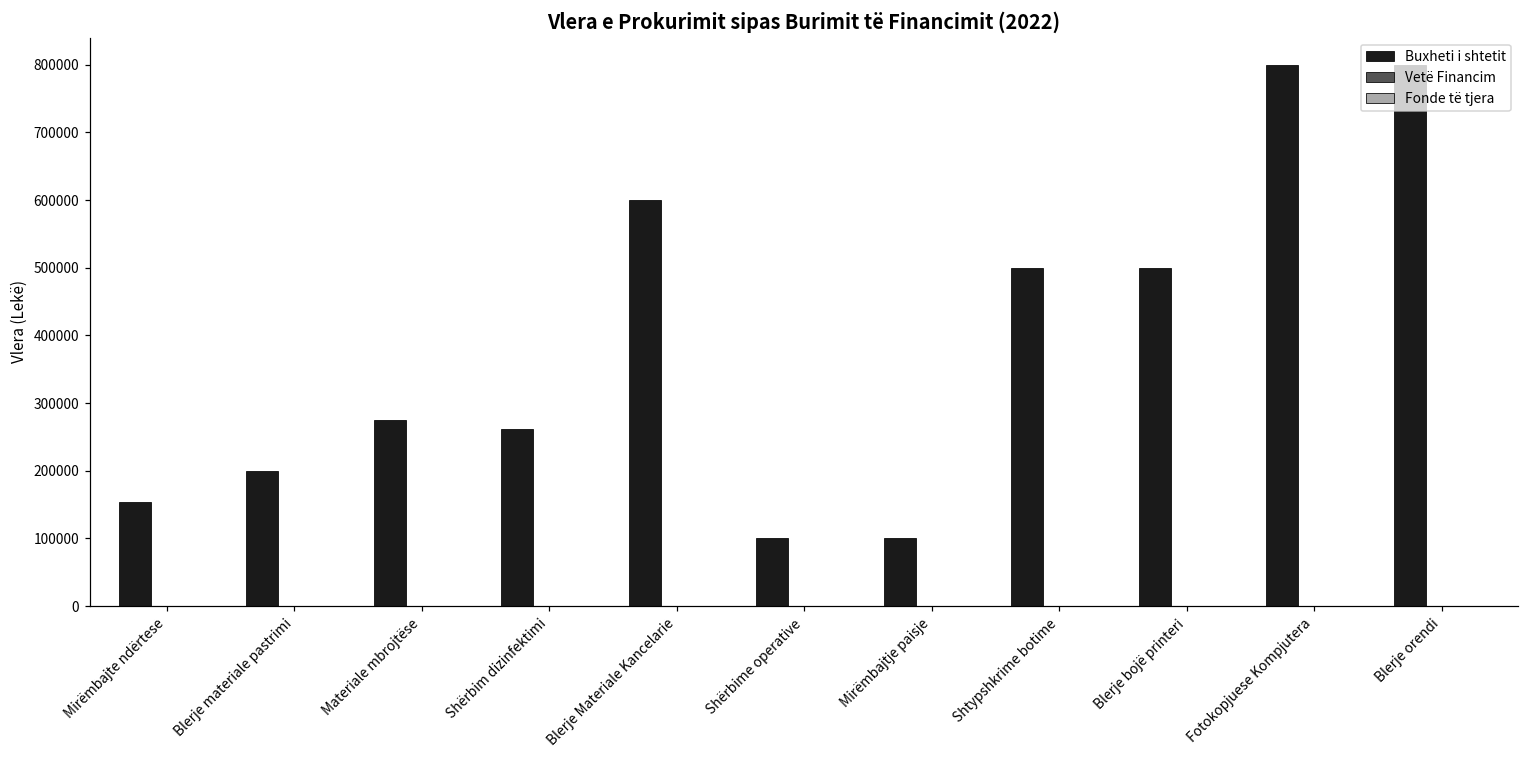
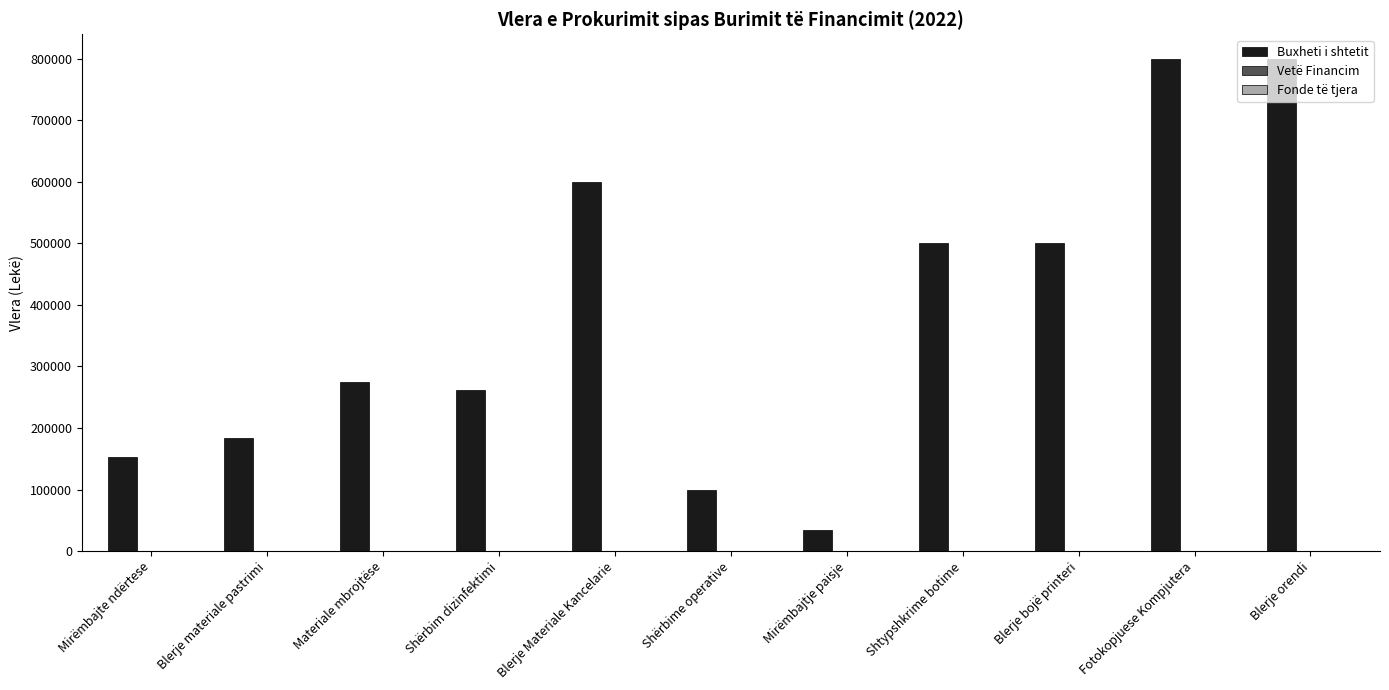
Buxheti i shtetit, Blerje materiale pastrimi: 200000 -> 180000
Buxheti i shtetit, Mirëmbajtje paisje: 100000 -> 30000
